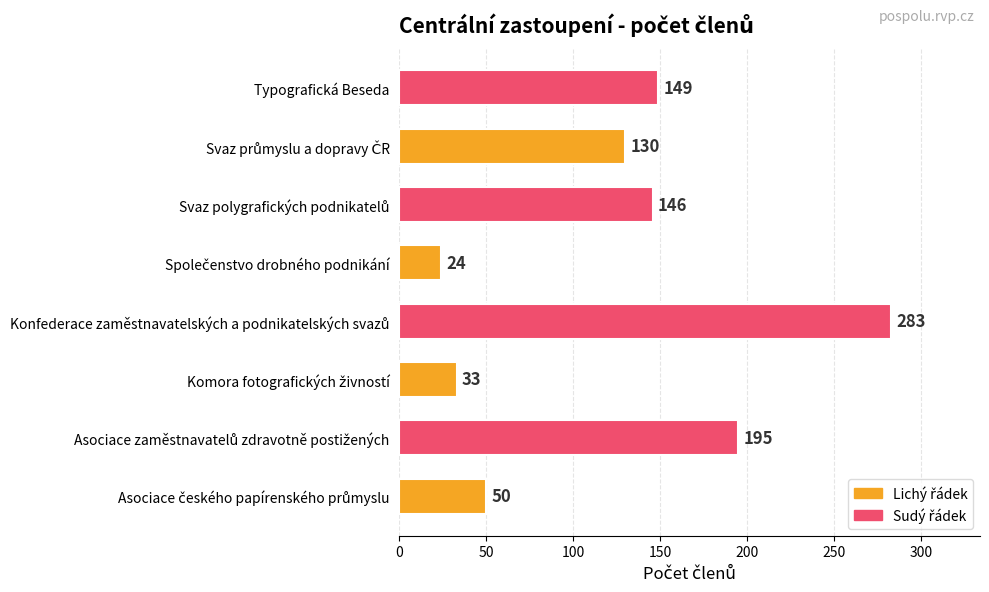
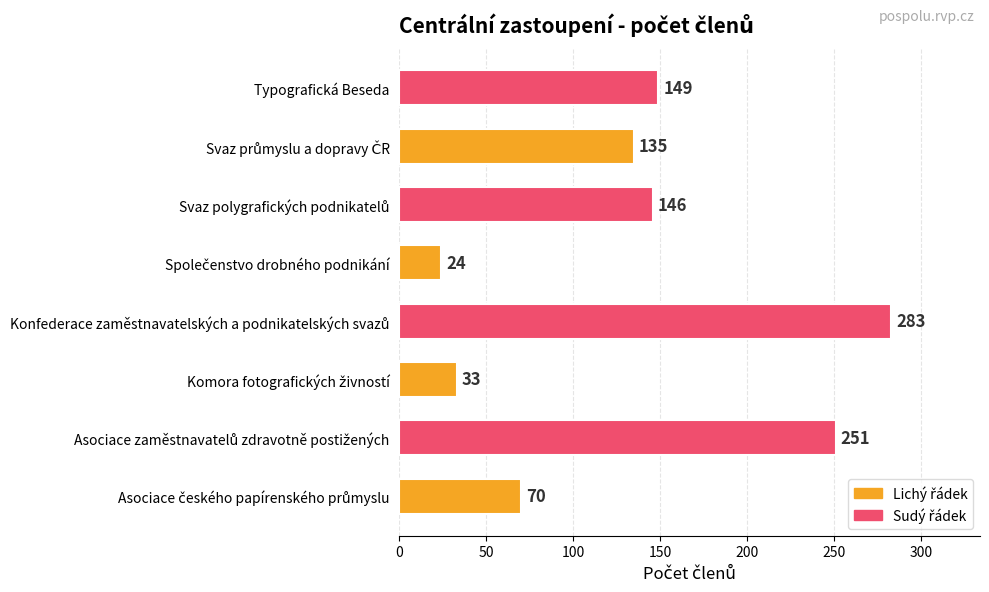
Svaz průmyslu a dopravy ČR: 130 -> 135
Asociace zaměstnavatelů zdravotně postižených: 195 -> 251
Asociace českého papírenského průmyslu: 50 -> 70
